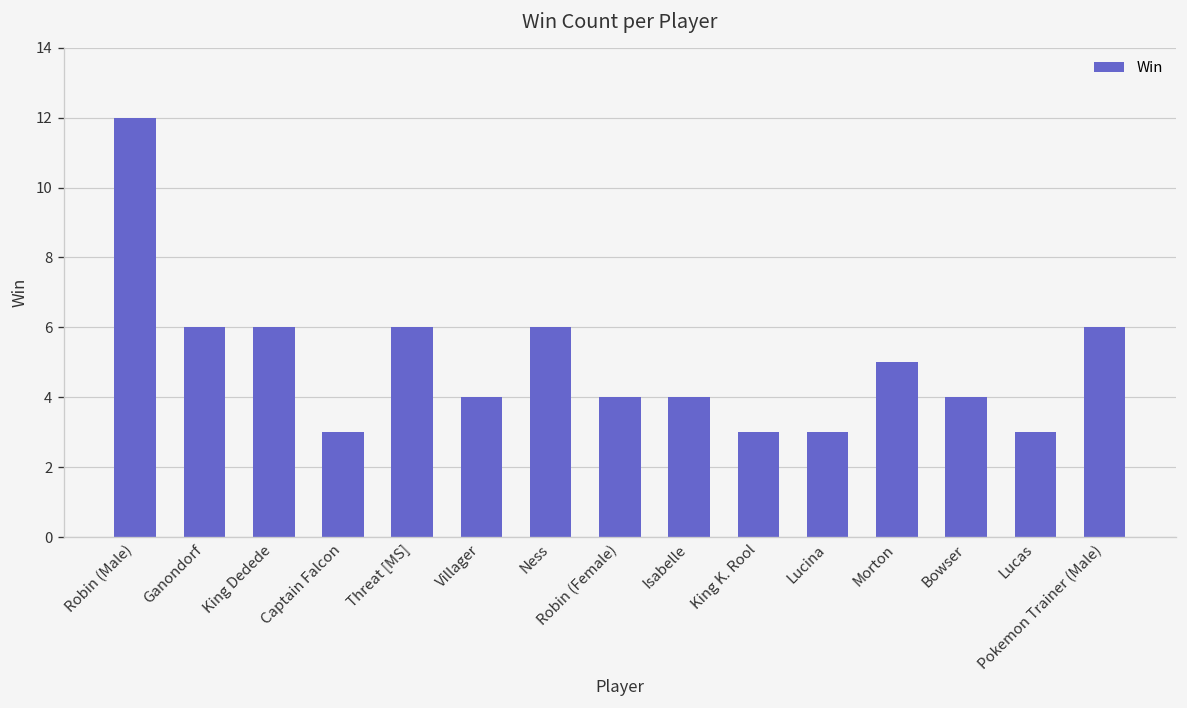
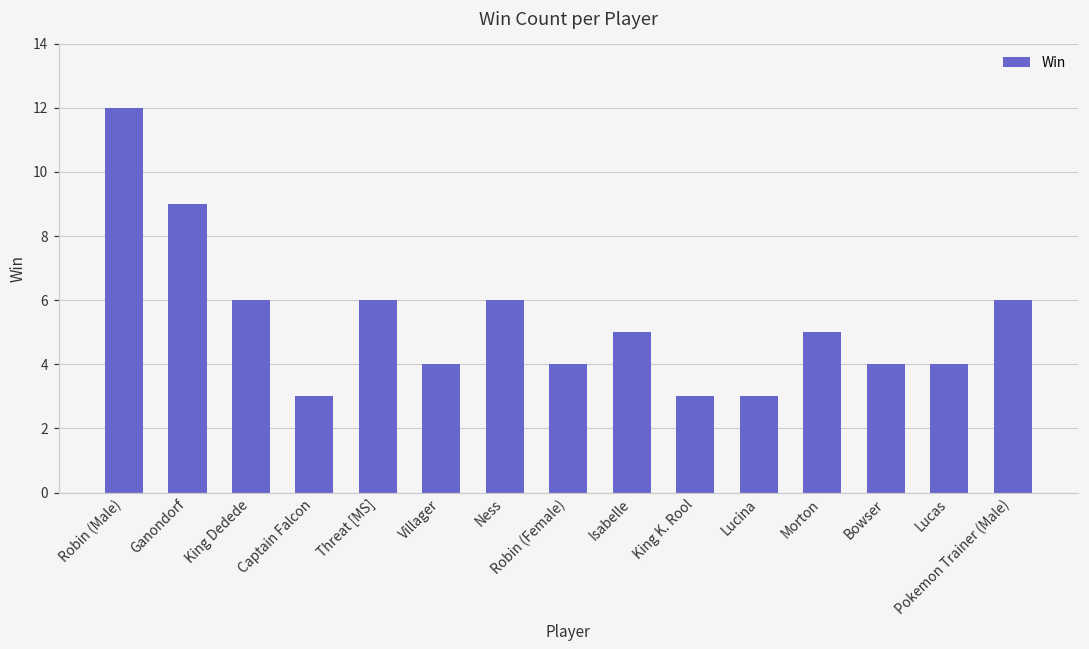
Ganondorf: 6 -> 9
Isabelle: 4 -> 5
Lucas: 3 -> 4
